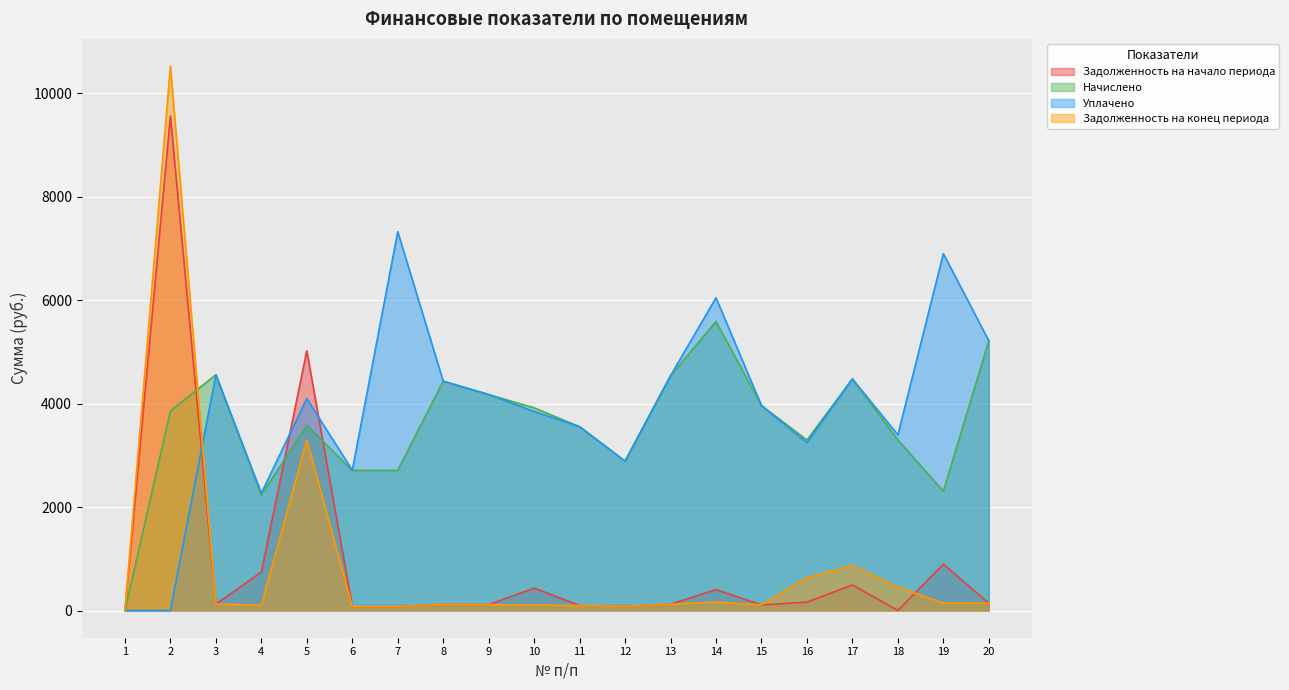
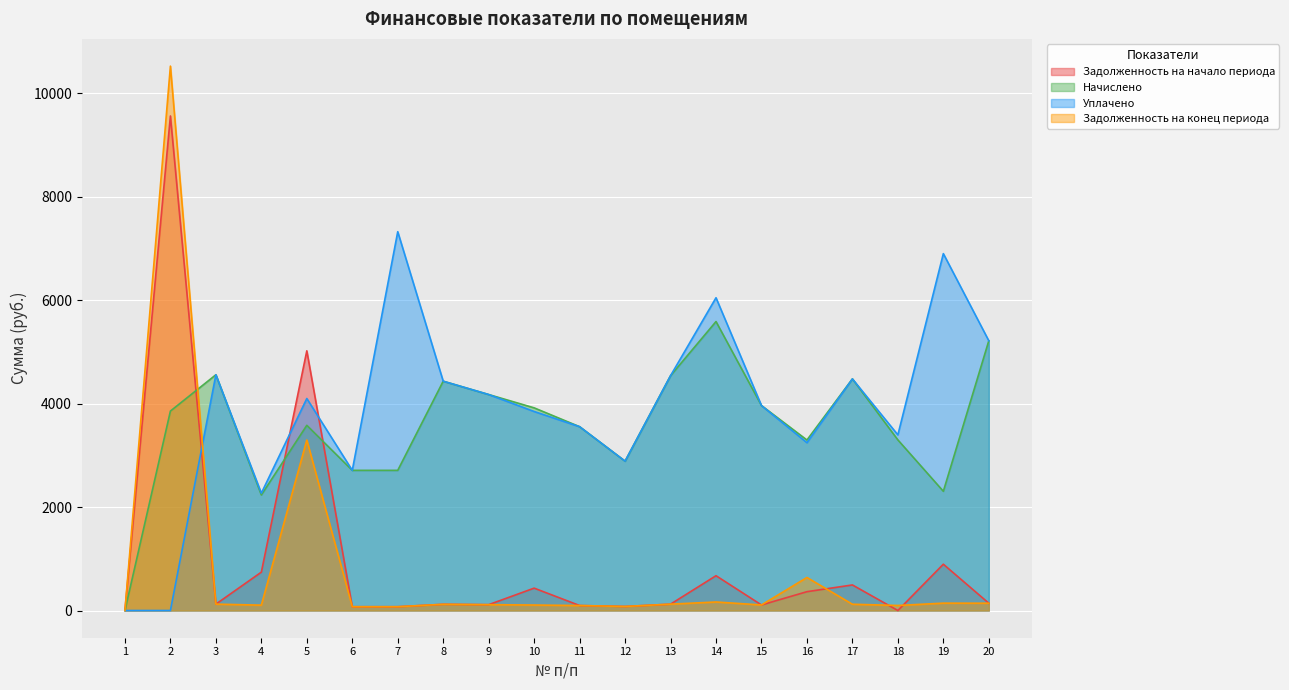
Задолженность на начало периода, 14: 400 -> 700
Задолженность на начало периода, 16: 200 -> 400
Задолженность на конец периода, 17: 900 -> 100
Задолженность на конец периода, 18: 500 -> 100
